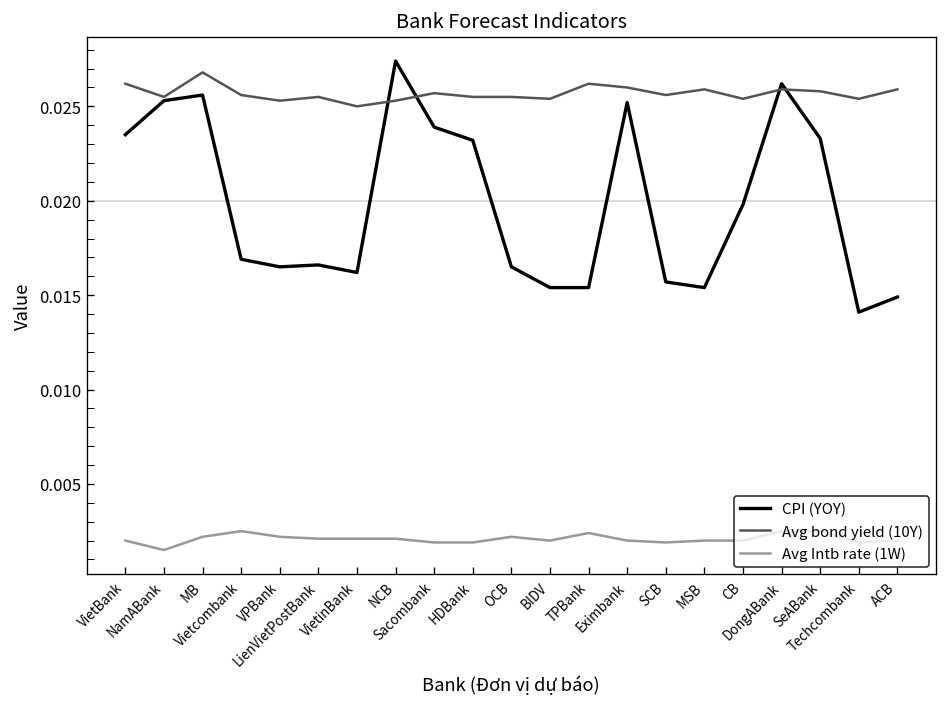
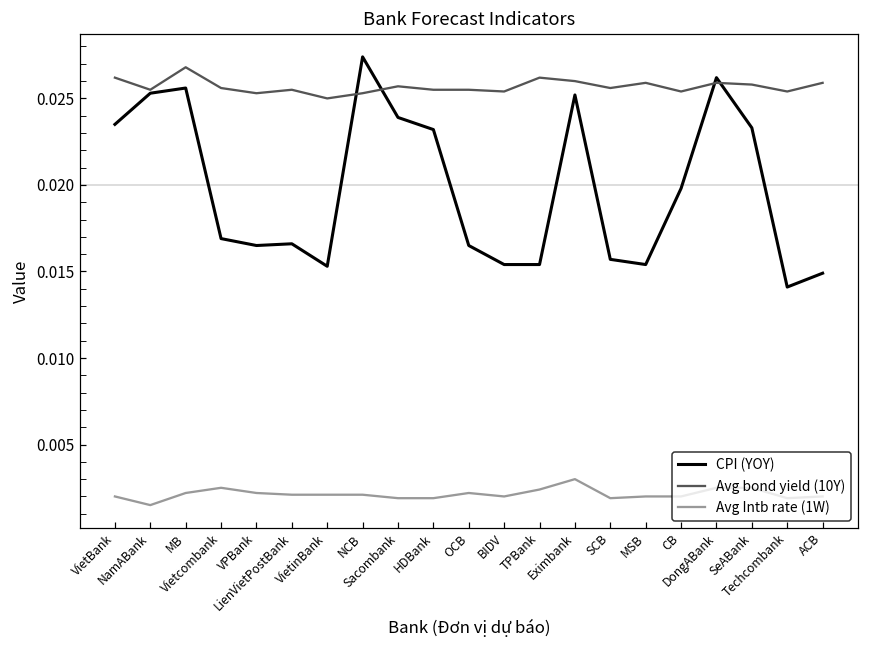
CPI (YOY), VietinBank: 0.0162 -> 0.0153
Avg Intb rate (1W), Eximbank: 0.002 -> 0.003
